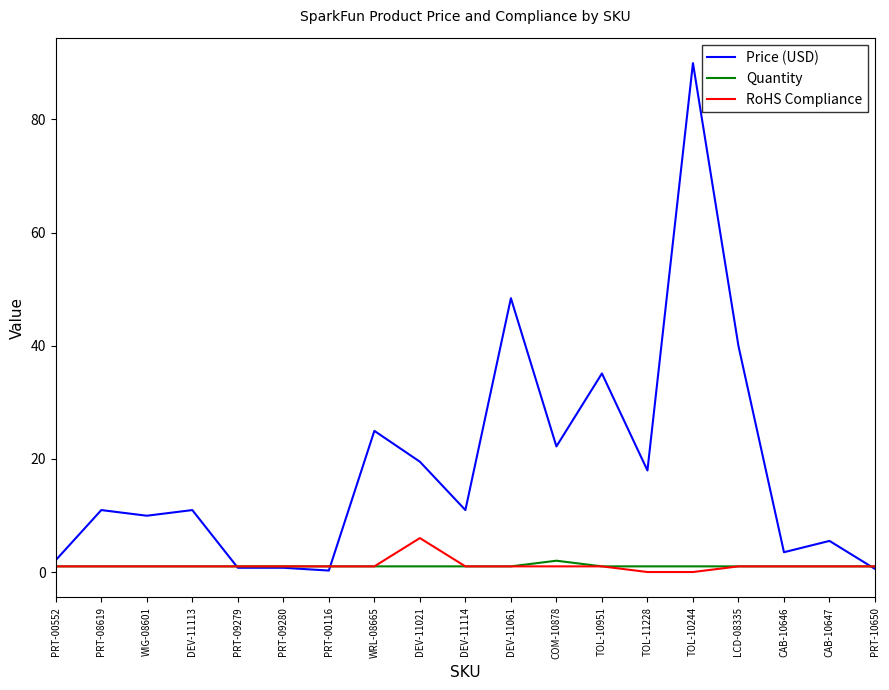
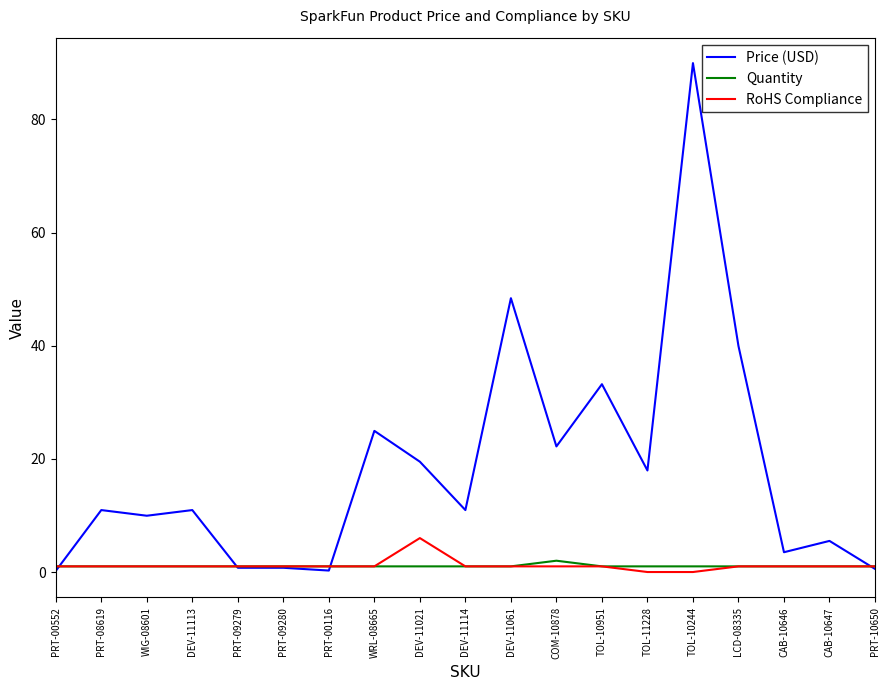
Price (USD), PRT-00552: 2 -> 0
Price (USD), TOL-10951: 35 -> 33
